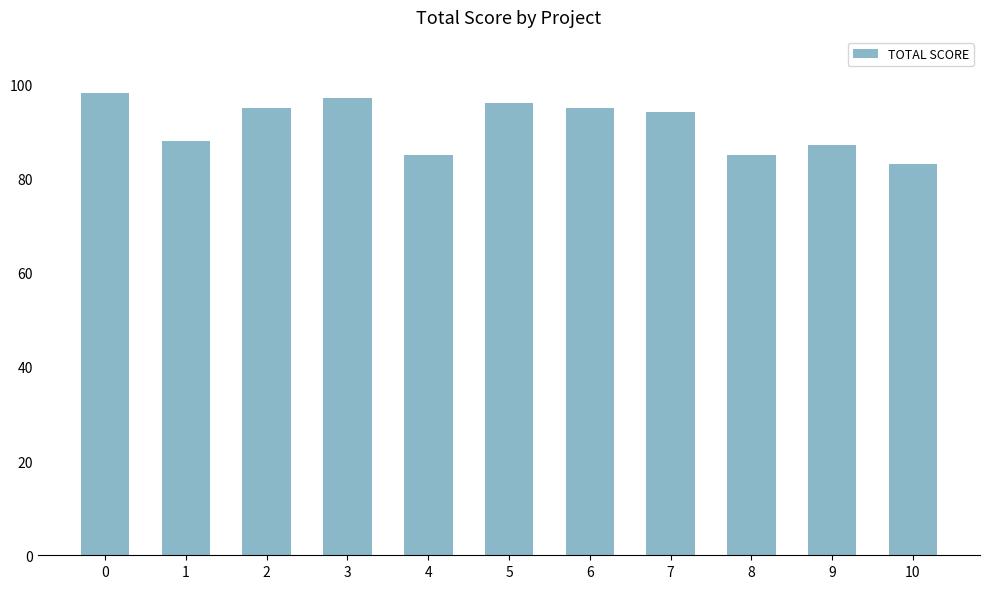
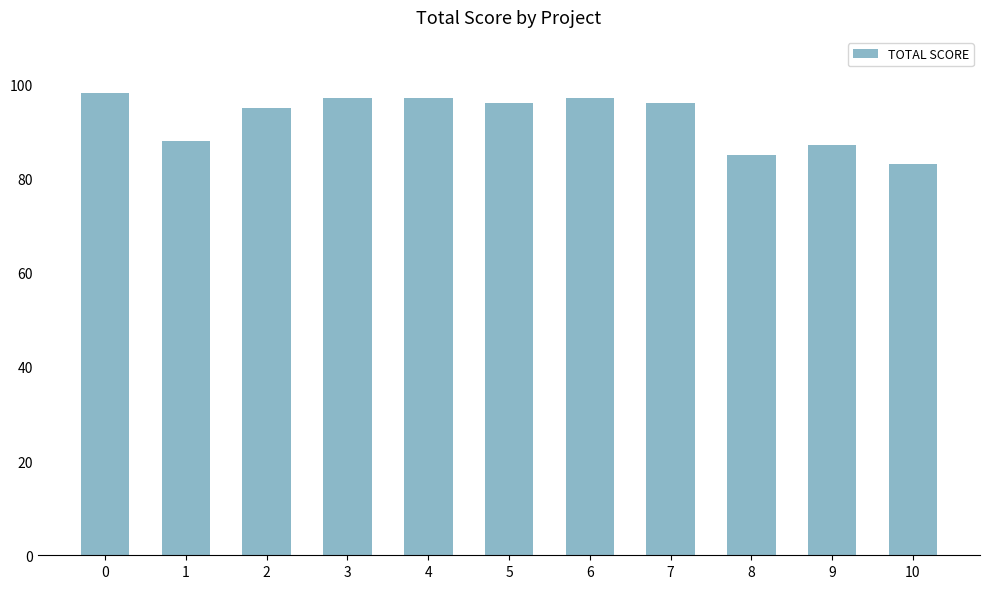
4: 85 -> 97
6: 95 -> 97
7: 94 -> 96
